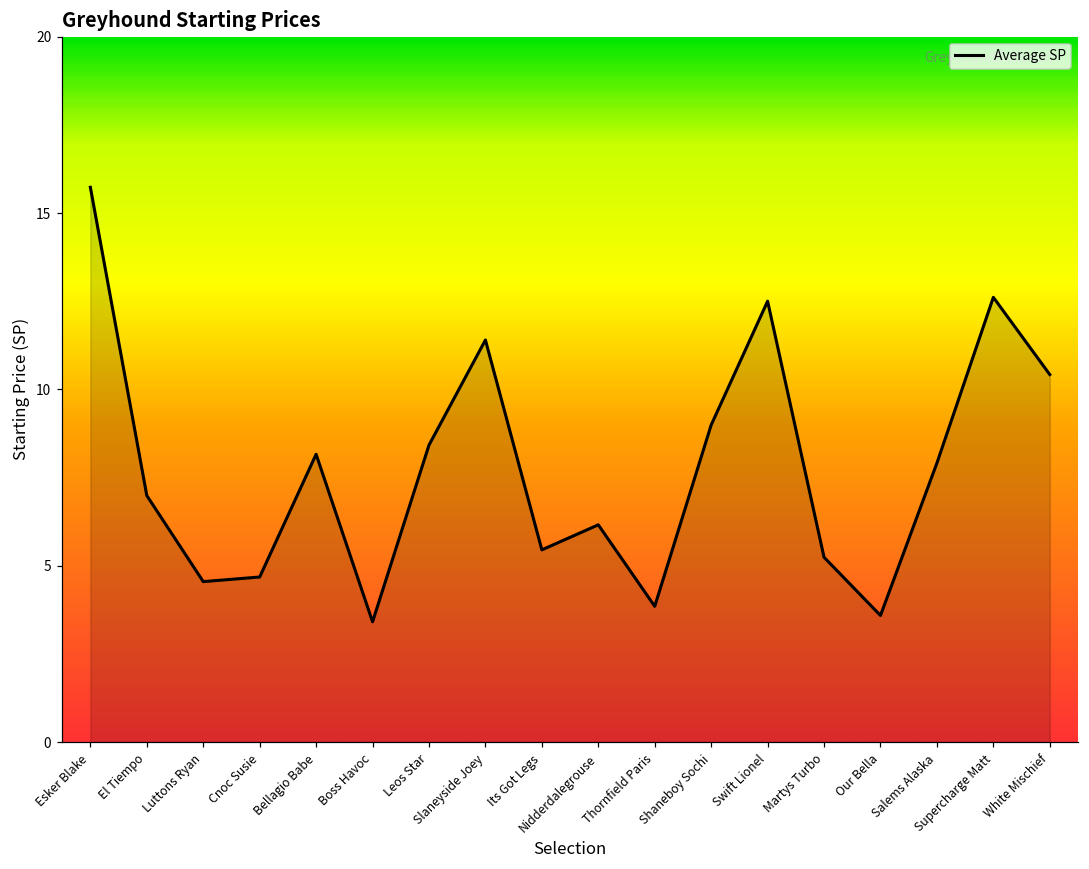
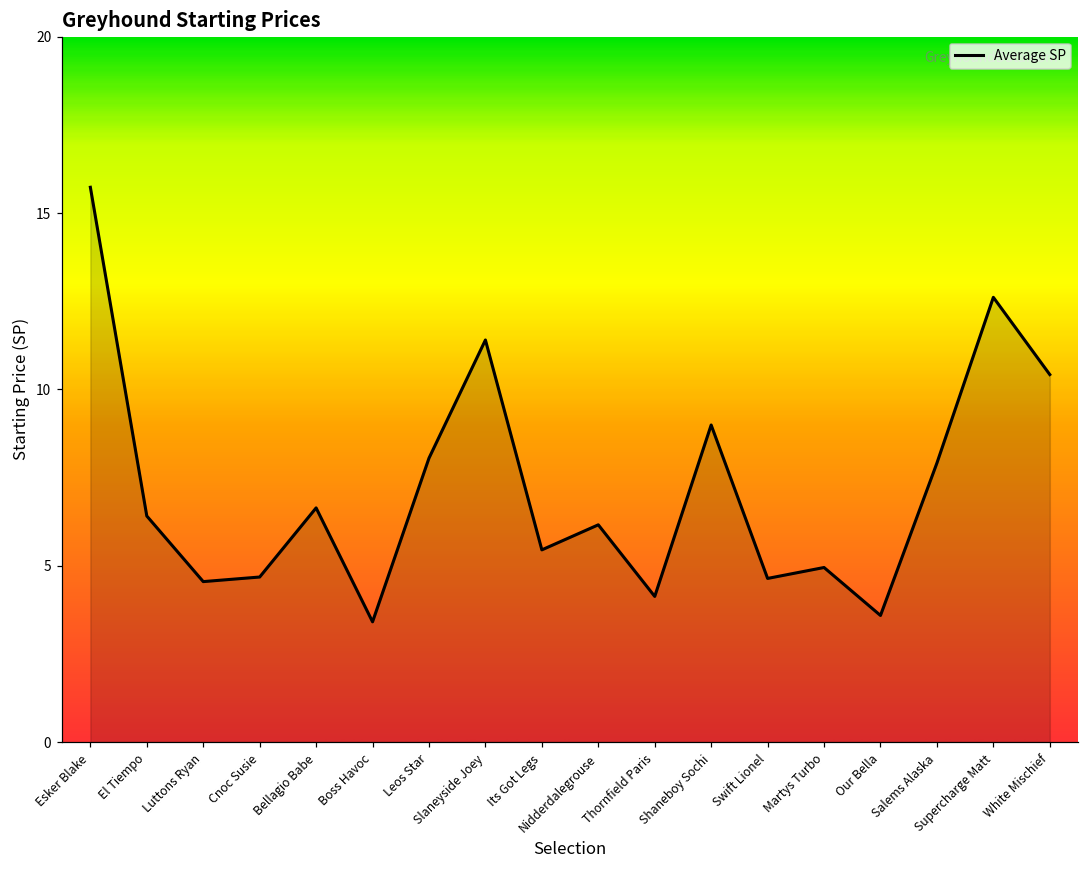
El Tiempo: 7.0 -> 6.4
Bellagio Babe: 8.2 -> 6.6
Leos Star: 8.4 -> 8.1
Thornfield Paris: 3.9 -> 4.1
Swift Lionel: 12.5 -> 4.6
Martys Turbo: 5.2 -> 5.0
